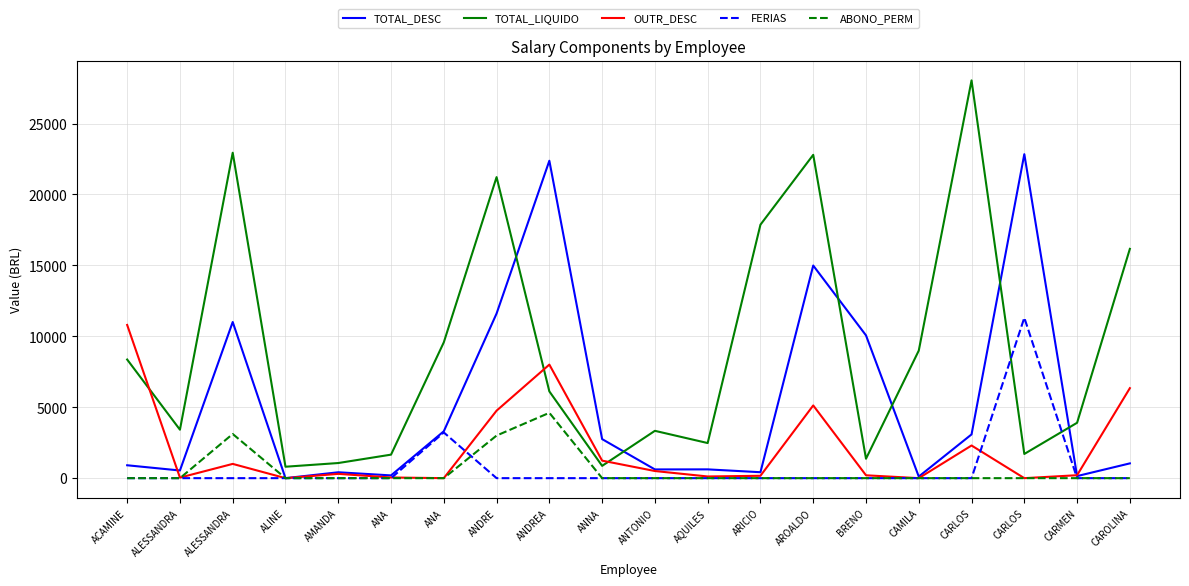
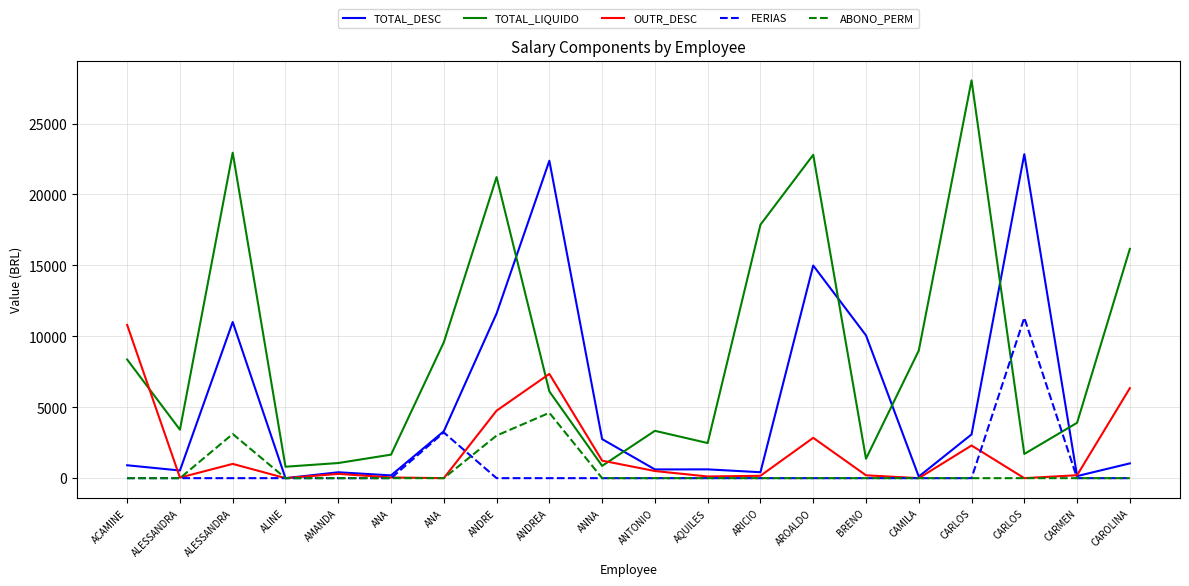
OUTR_DESC, ANDREA: 8000 -> 7300
OUTR_DESC, AROALDO: 5100 -> 2800
